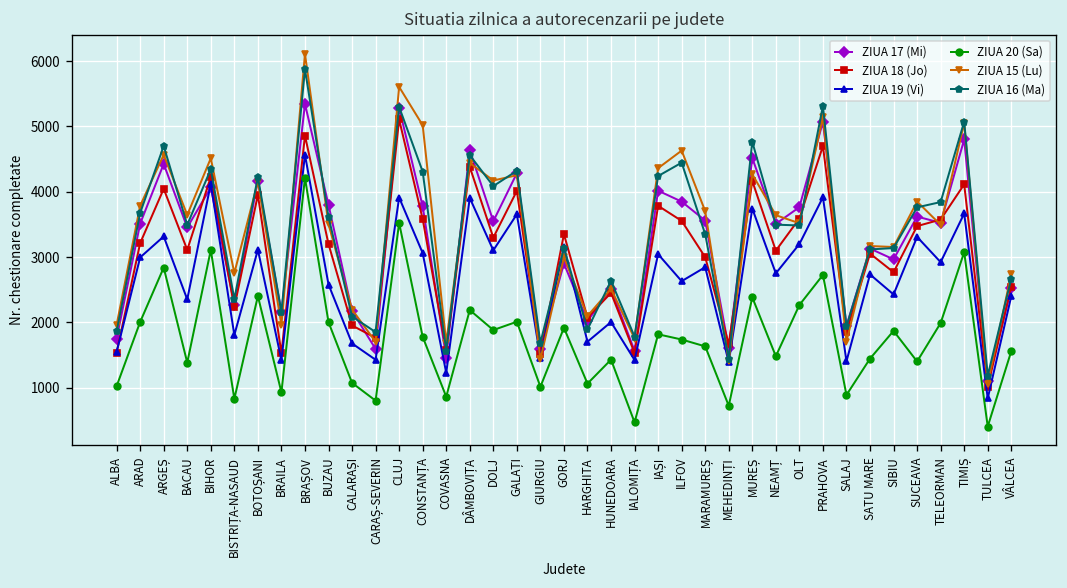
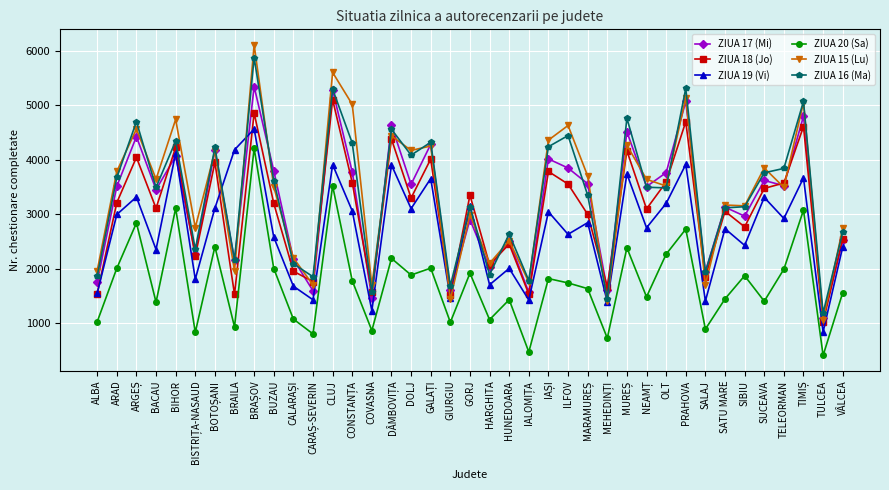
ZIUA 15 (Lu), BIHOR: 4500 -> 4700
ZIUA 19 (Vi), BRAILA: 1400 -> 4200
ZIUA 18 (Jo), TIMIȘ: 4100 -> 4600
